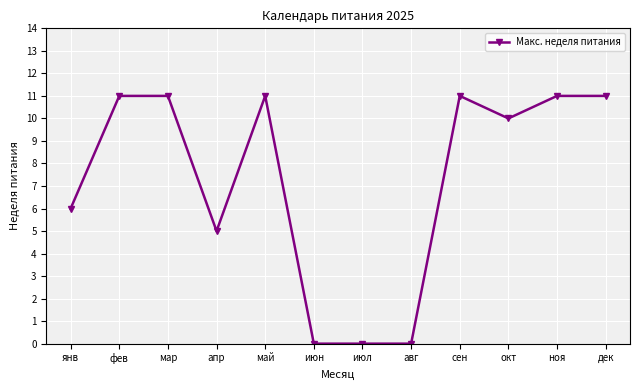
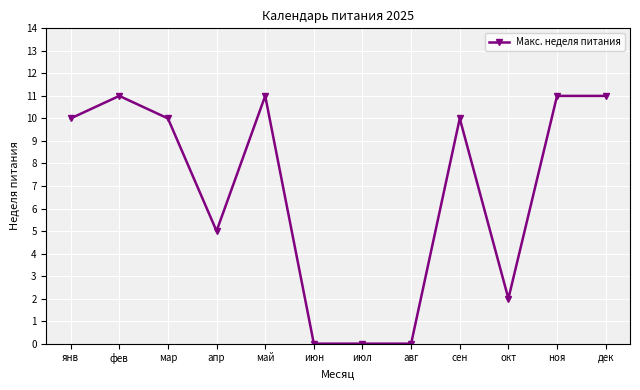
янв: 6 -> 10
мар: 11 -> 10
сен: 11 -> 10
окт: 10 -> 2
